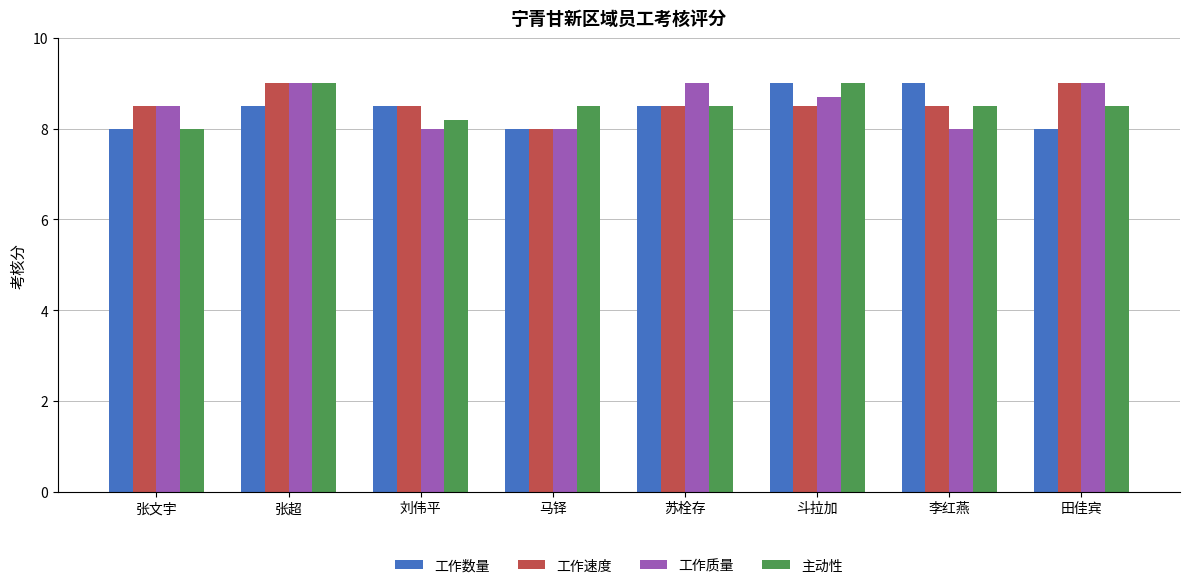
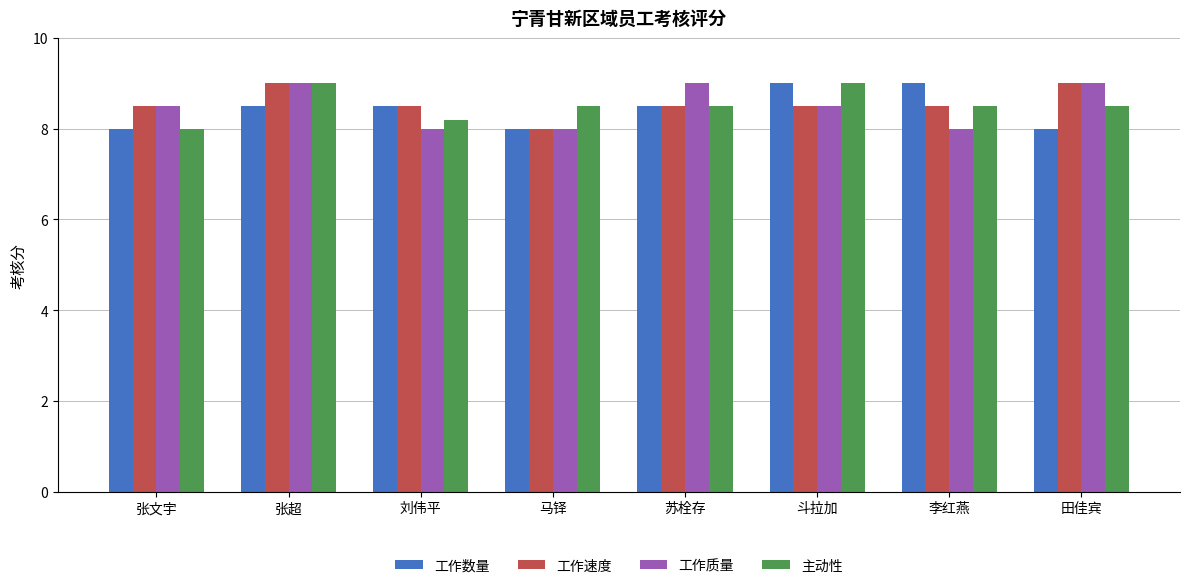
工作质量, 斗拉加: 8.7 -> 8.5
